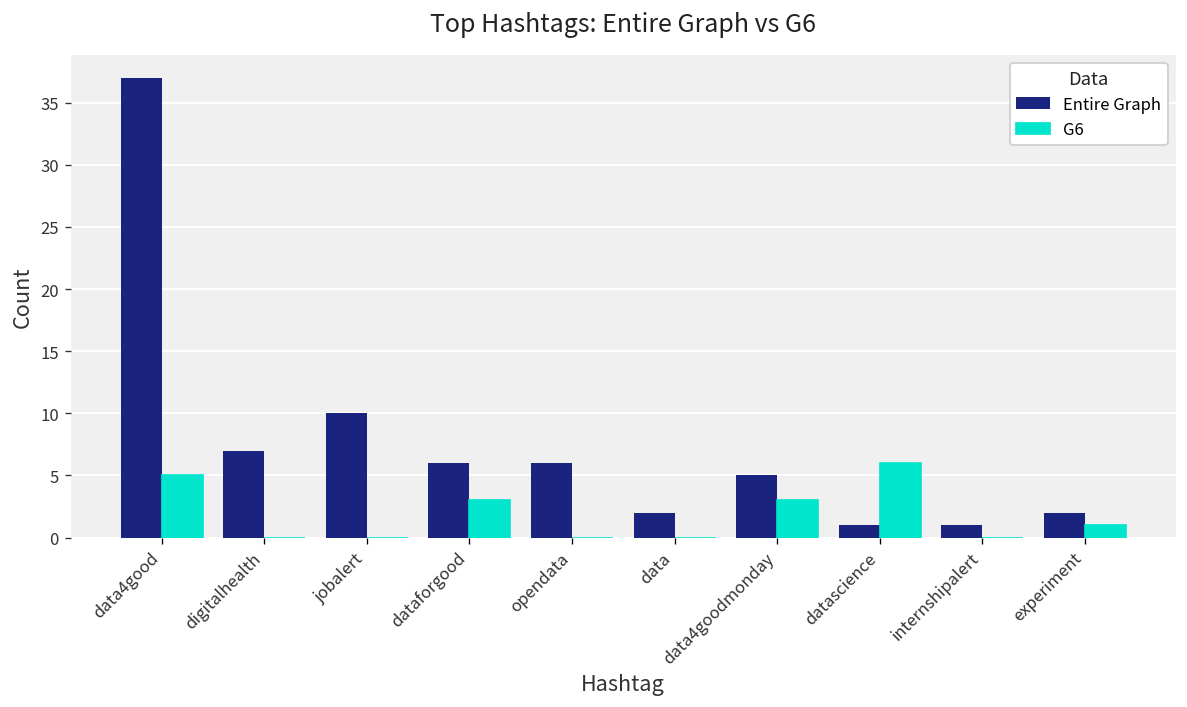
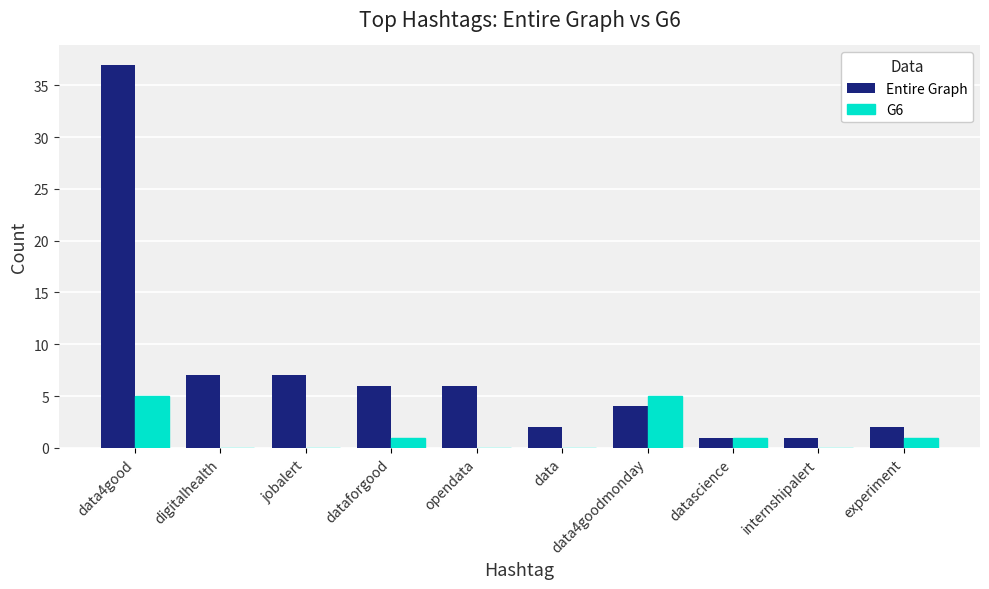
Entire Graph, jobalert: 10 -> 7
G6, dataforgood: 3 -> 1
Entire Graph, data4goodmonday: 5 -> 4
G6, data4goodmonday: 3 -> 5
G6, datascience: 6 -> 1
